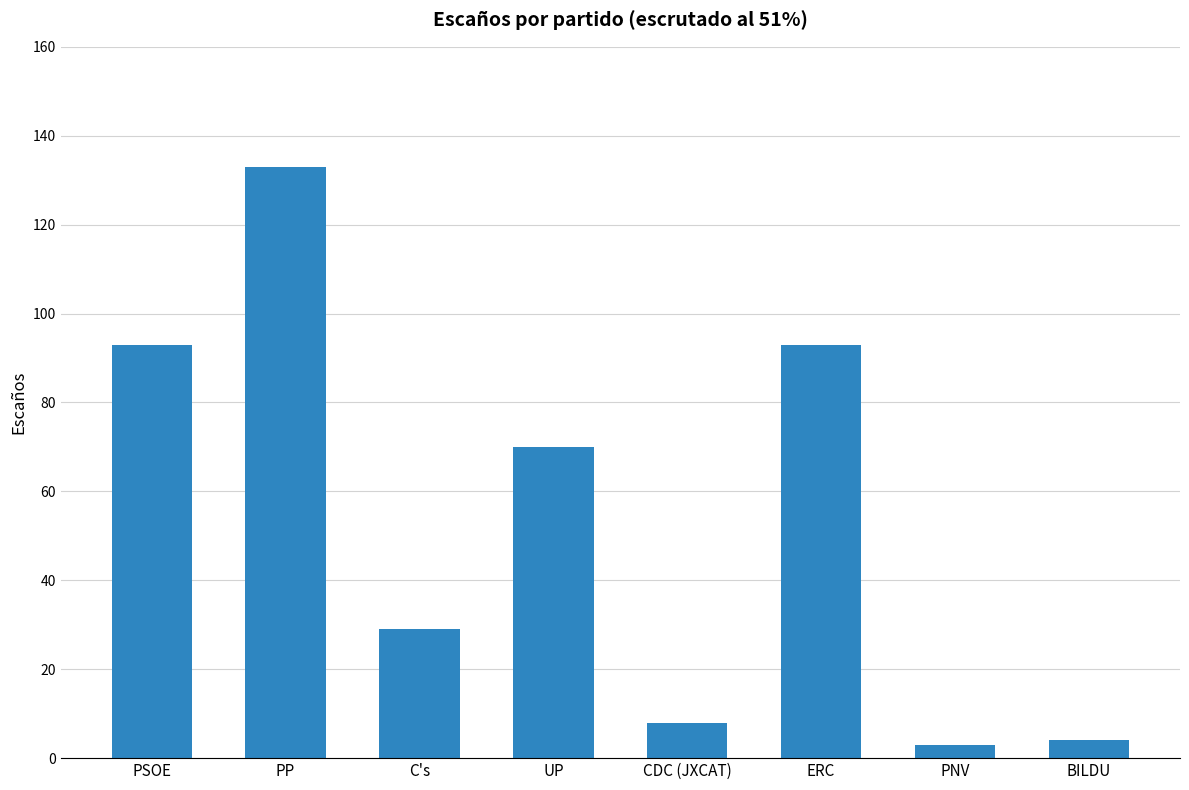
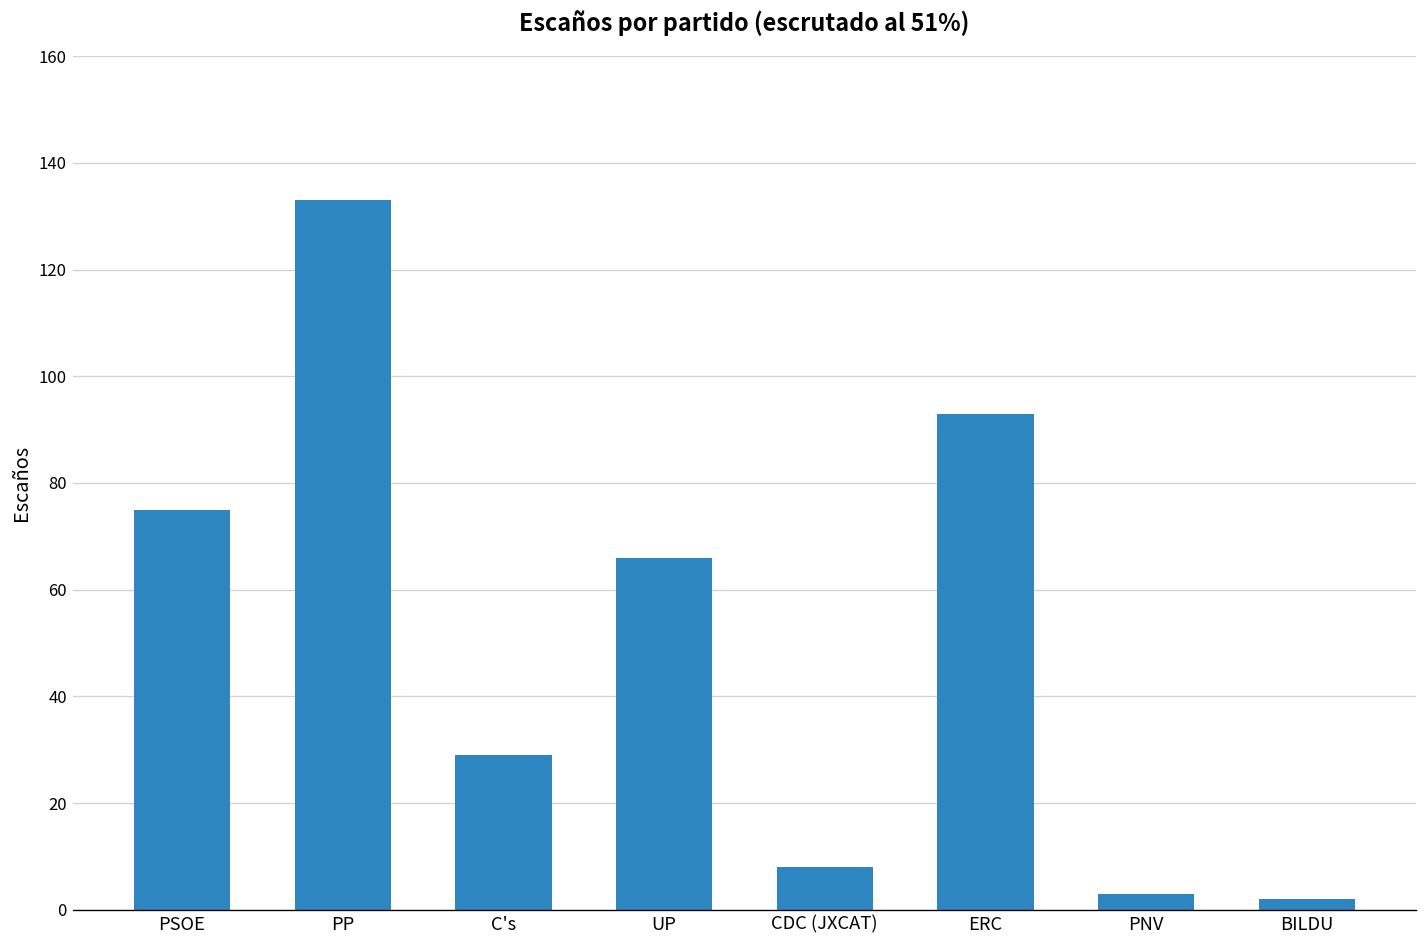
PSOE: 93 -> 75
UP: 70 -> 66
BILDU: 4 -> 2
